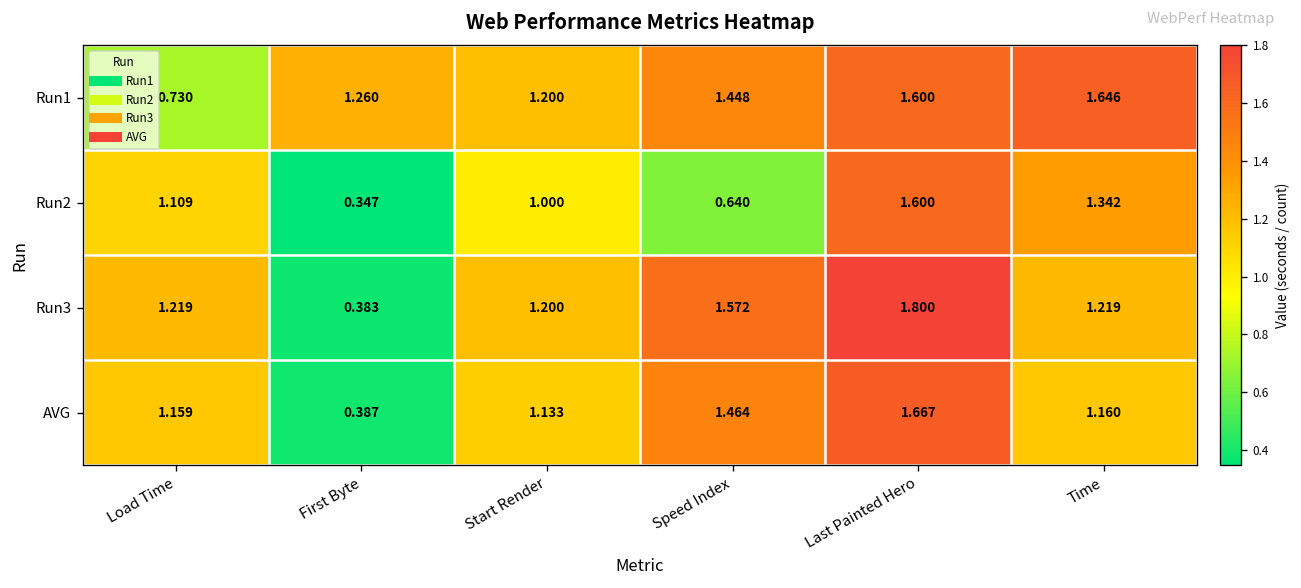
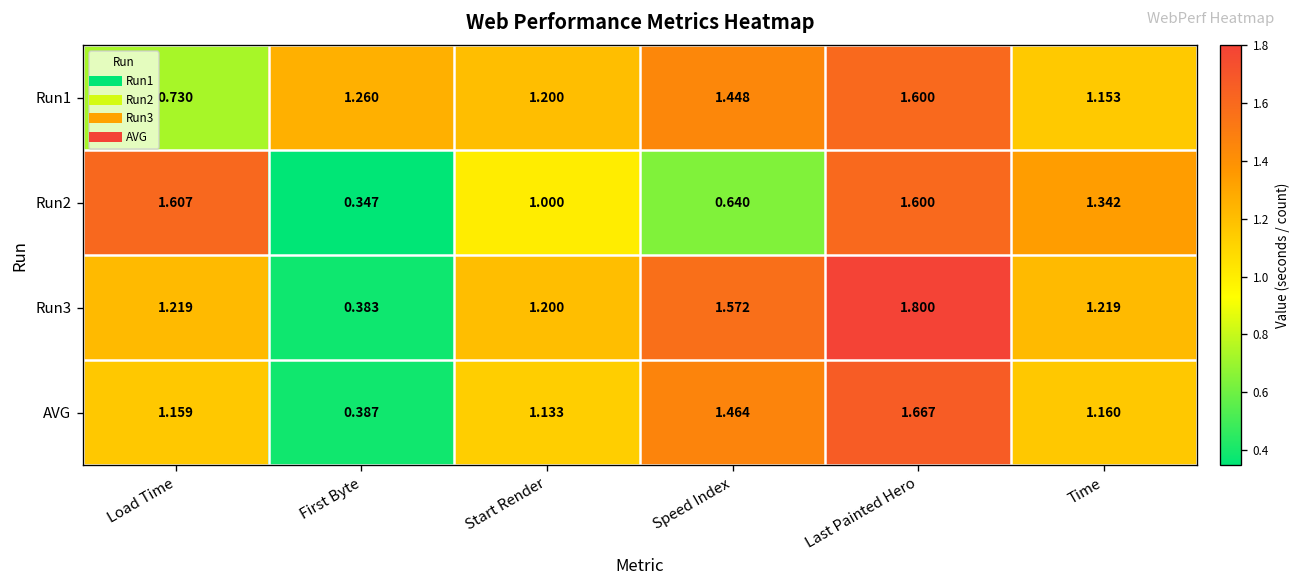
Run1, Time: 1.646 -> 1.153
Run2, Load Time: 1.109 -> 1.607
